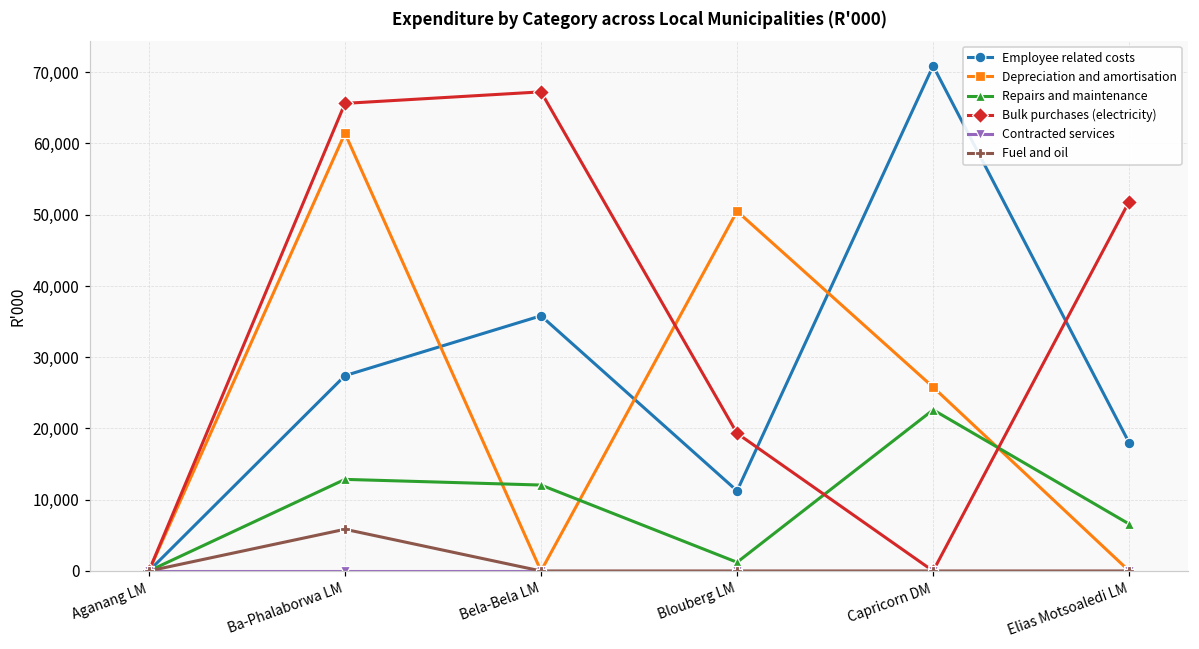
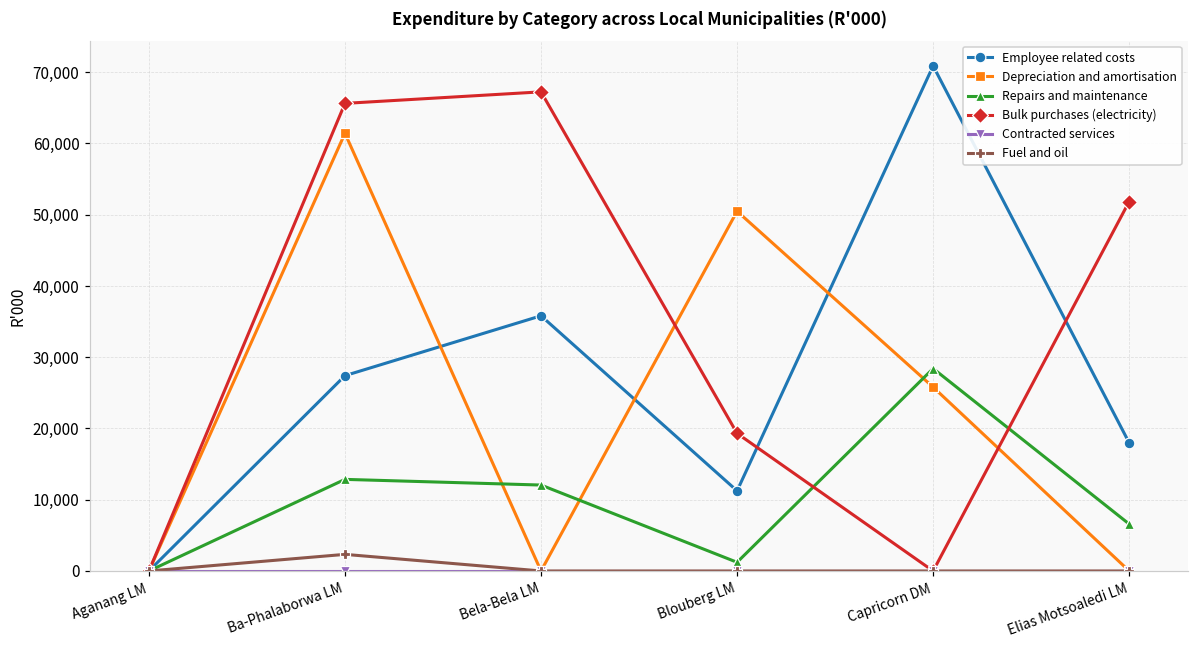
Fuel and oil, Ba-Phalaborwa LM: 6,000 -> 2,000
Repairs and maintenance, Capricorn DM: 23,000 -> 28,000
